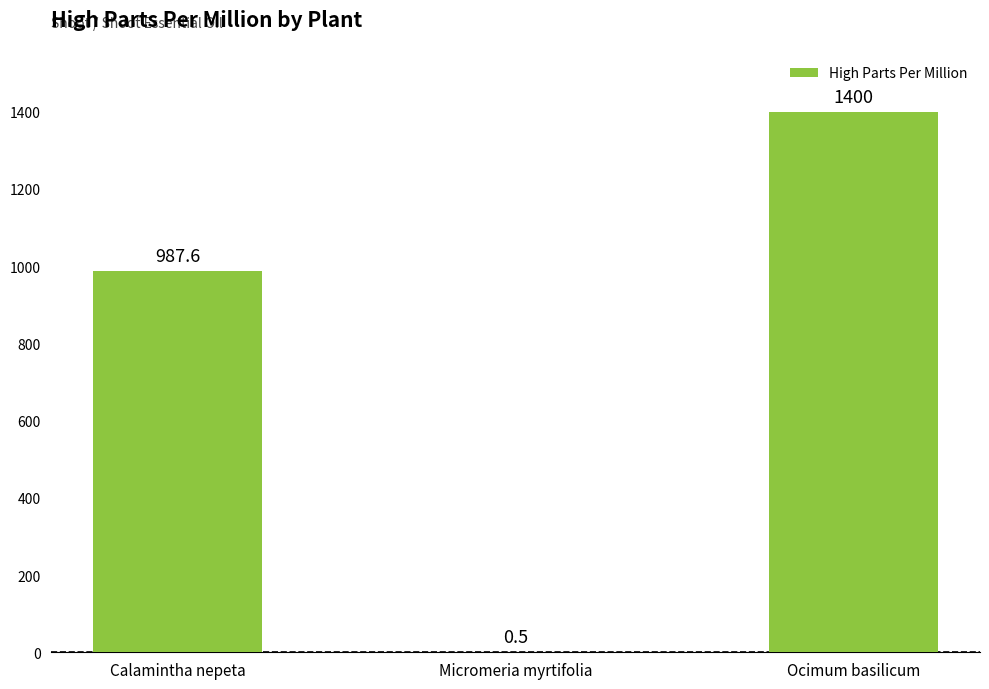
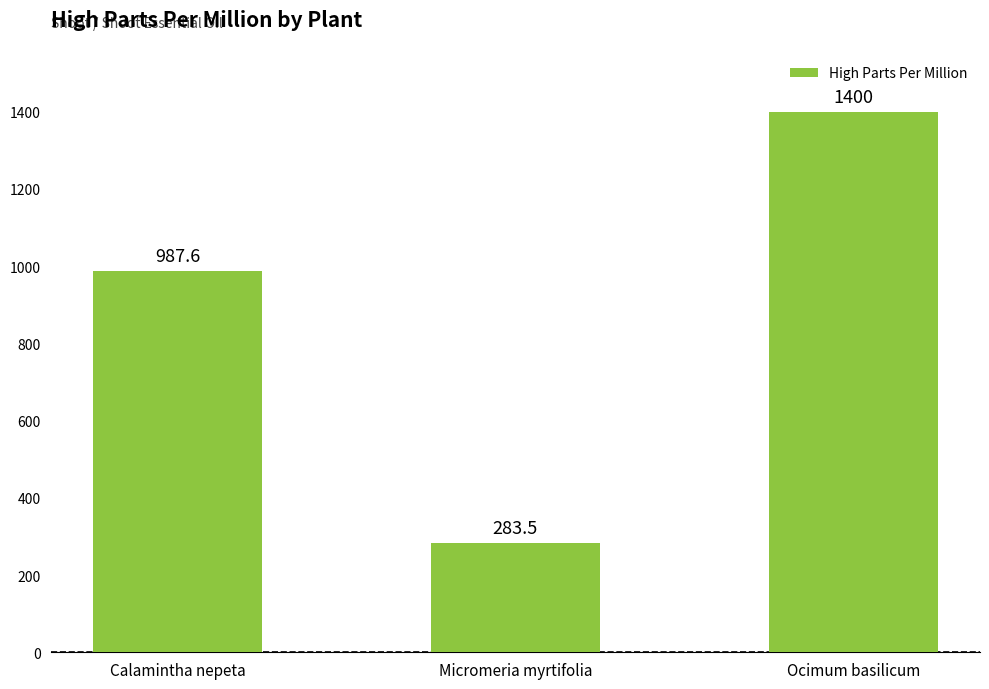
Micromeria myrtifolia: 0.5 -> 283.5
